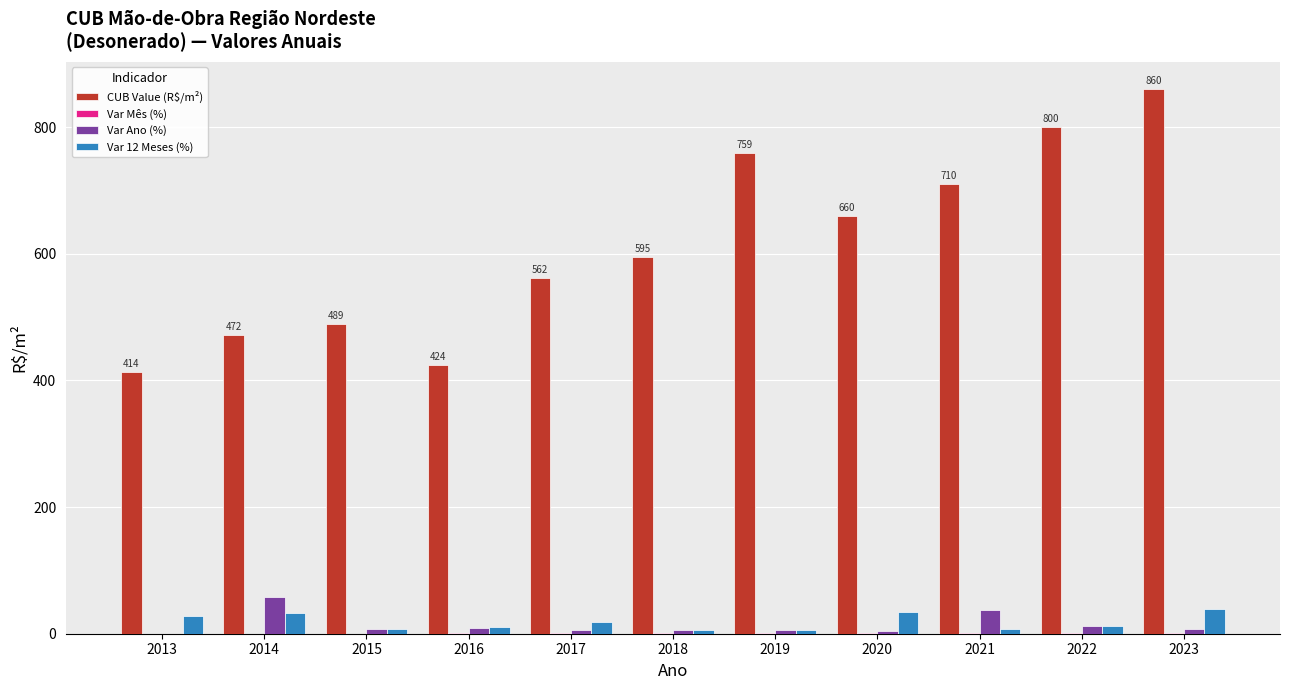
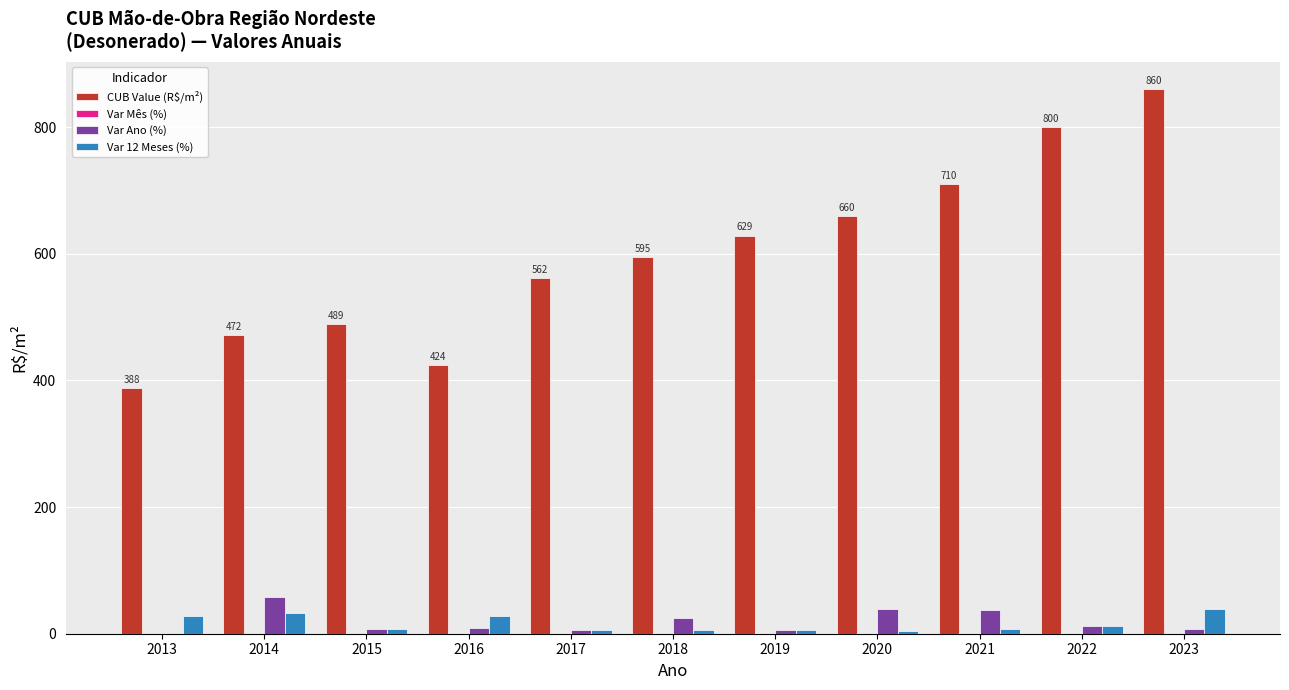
CUB Value (R$/m²), 2013: 414 -> 388
Var 12 Meses (%), 2016: 10 -> 30
Var 12 Meses (%), 2017: 20 -> 10
Var Ano (%), 2018: 10 -> 20
CUB Value (R$/m²), 2019: 759 -> 629
Var Ano (%), 2020: 10 -> 40
Var 12 Meses (%), 2020: 30 -> 10
